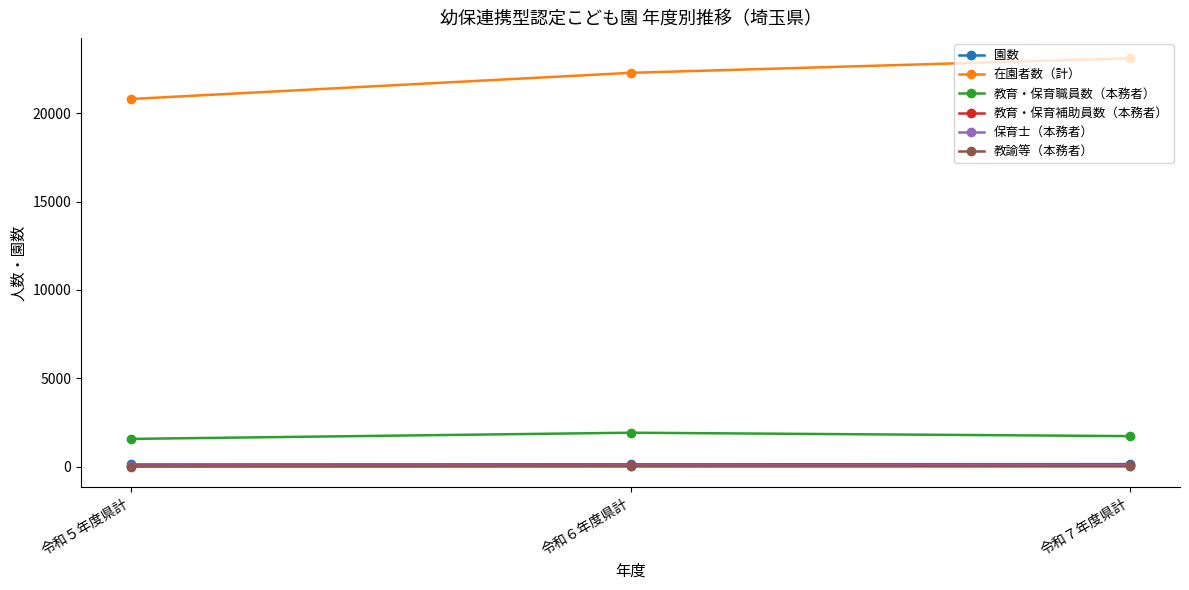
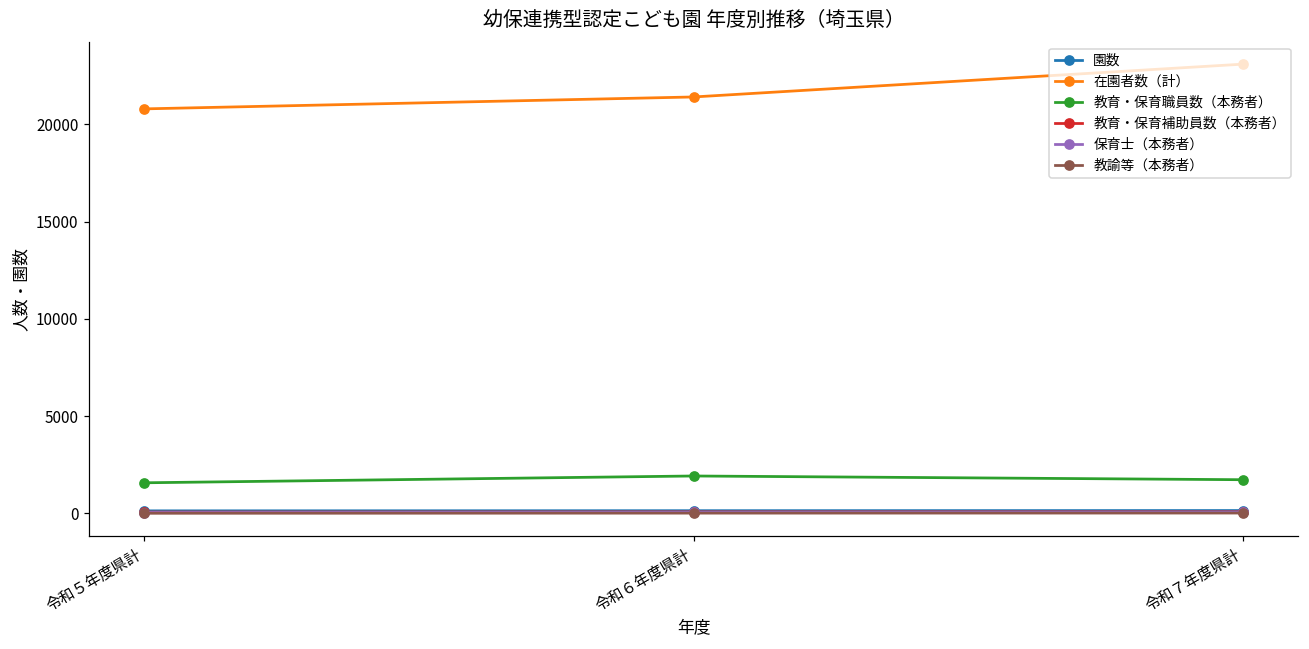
在園者数（計）, 令和６年度県計: 22300 -> 21400
